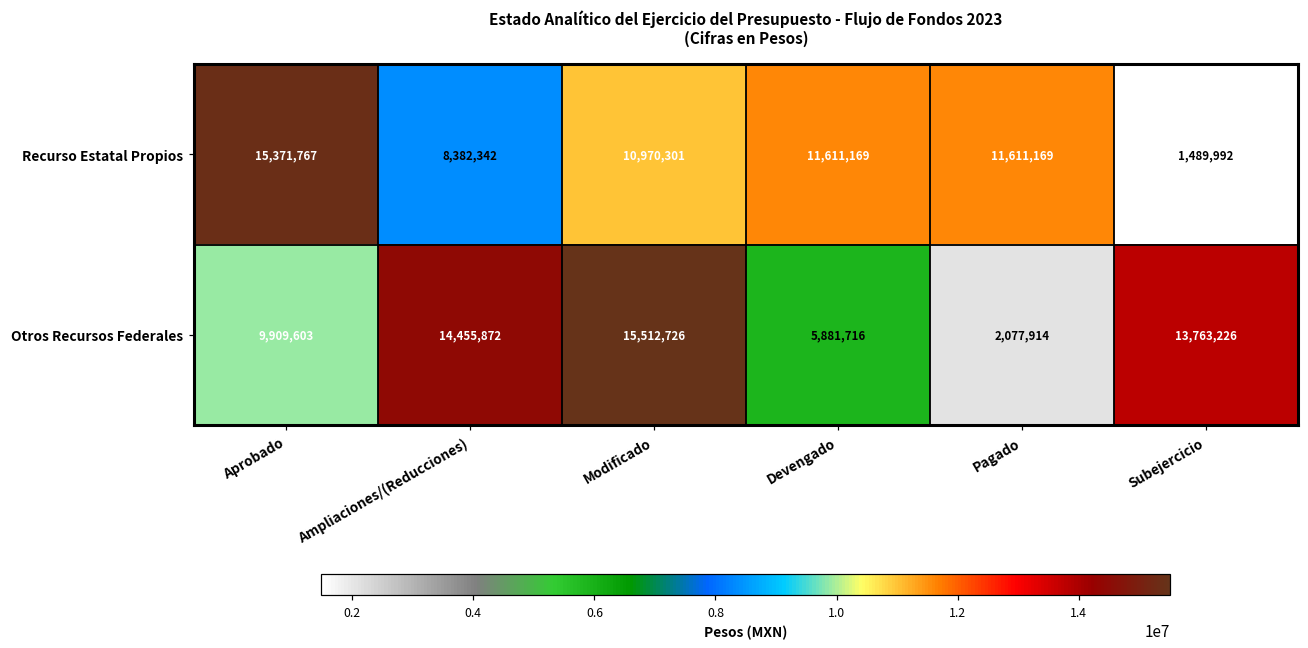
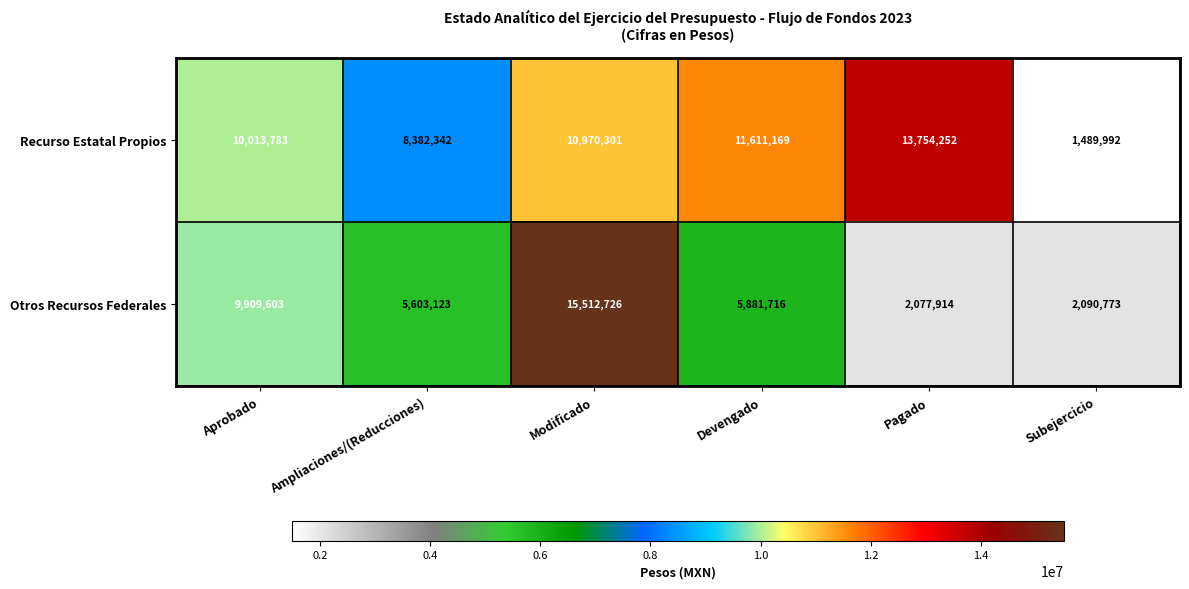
Recurso Estatal Propios, Aprobado: 15,371,767 -> 10,013,783
Recurso Estatal Propios, Pagado: 11,611,169 -> 13,754,252
Otros Recursos Federales, Ampliaciones/(Reducciones): 14,455,872 -> 5,603,123
Otros Recursos Federales, Subejercicio: 13,763,226 -> 2,090,773
